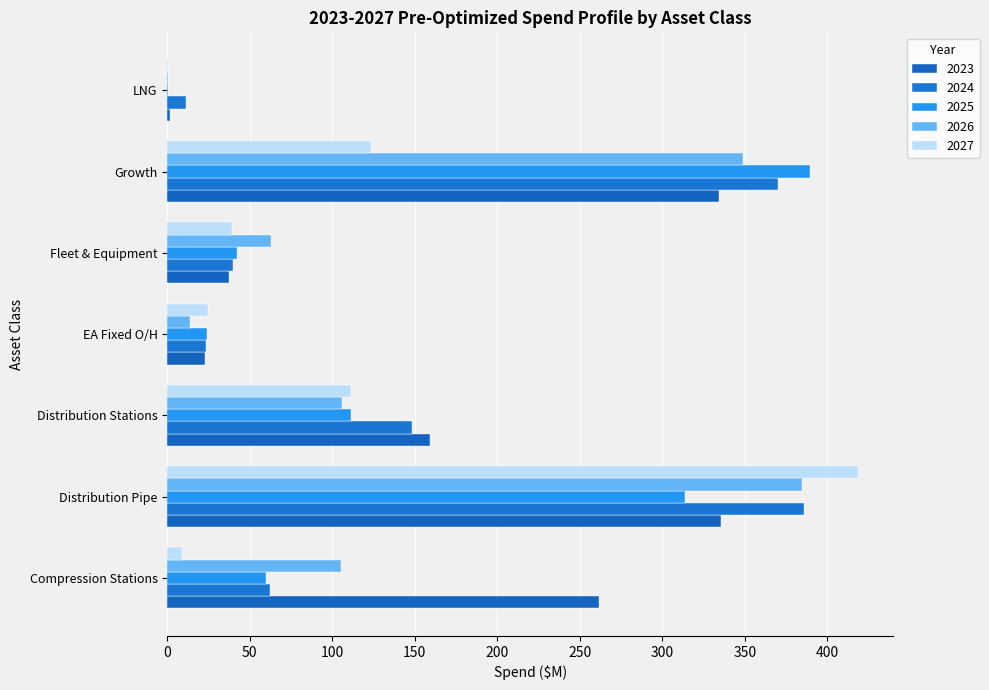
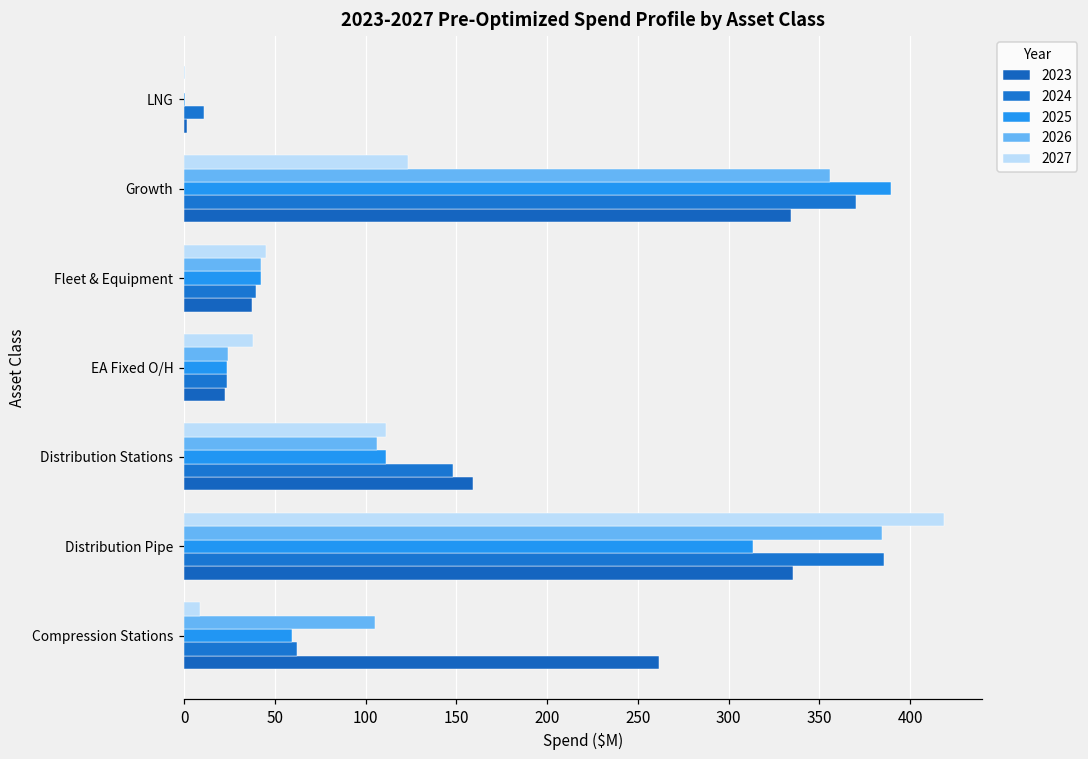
2026, Growth: 349 -> 356
2027, Fleet & Equipment: 39 -> 45
2026, Fleet & Equipment: 63 -> 43
2027, EA Fixed O/H: 25 -> 38
2026, EA Fixed O/H: 14 -> 24
